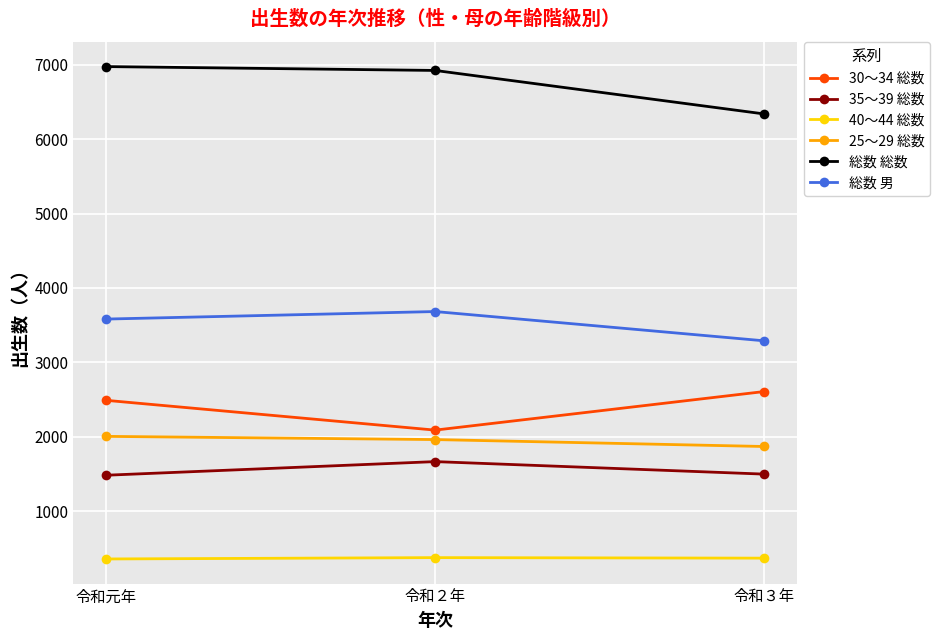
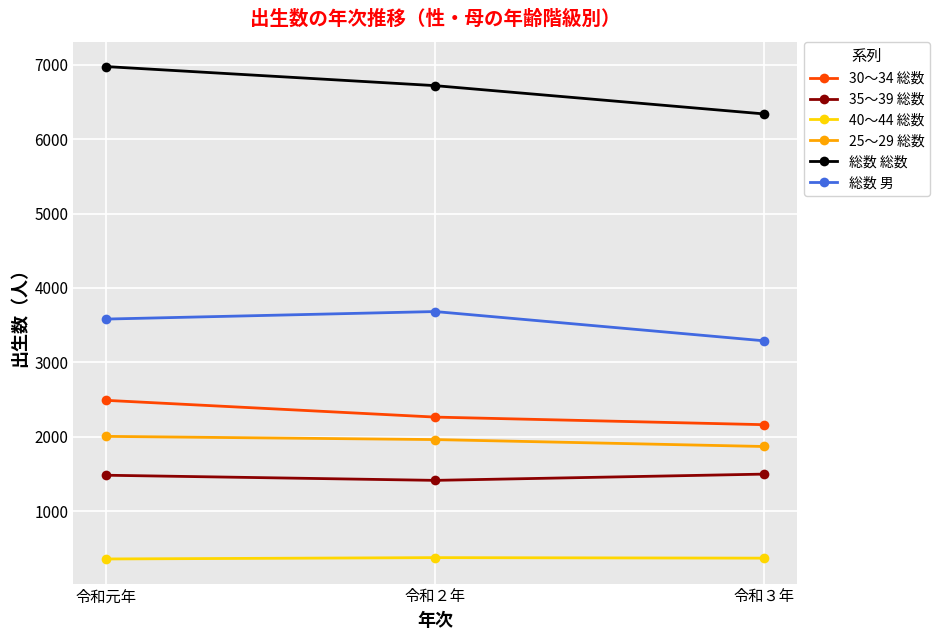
30～34 総数, 令和２年: 2100 -> 2300
35～39 総数, 令和２年: 1700 -> 1400
総数 総数, 令和２年: 6900 -> 6700
30～34 総数, 令和３年: 2600 -> 2200
